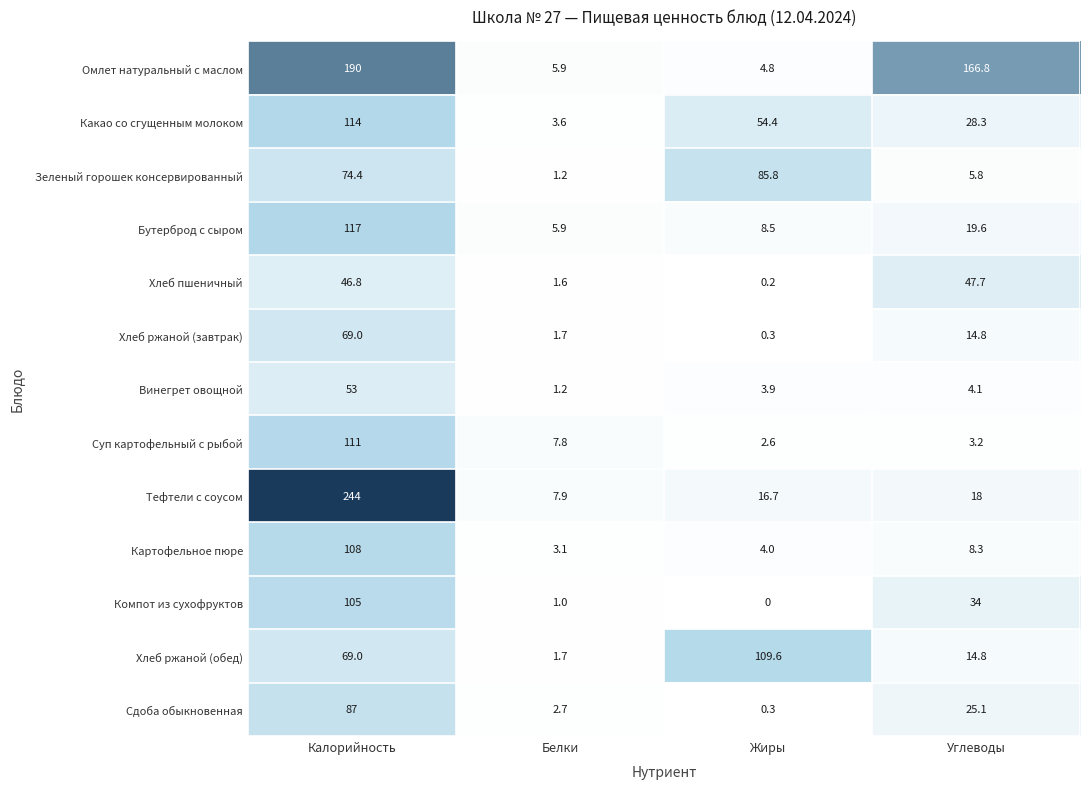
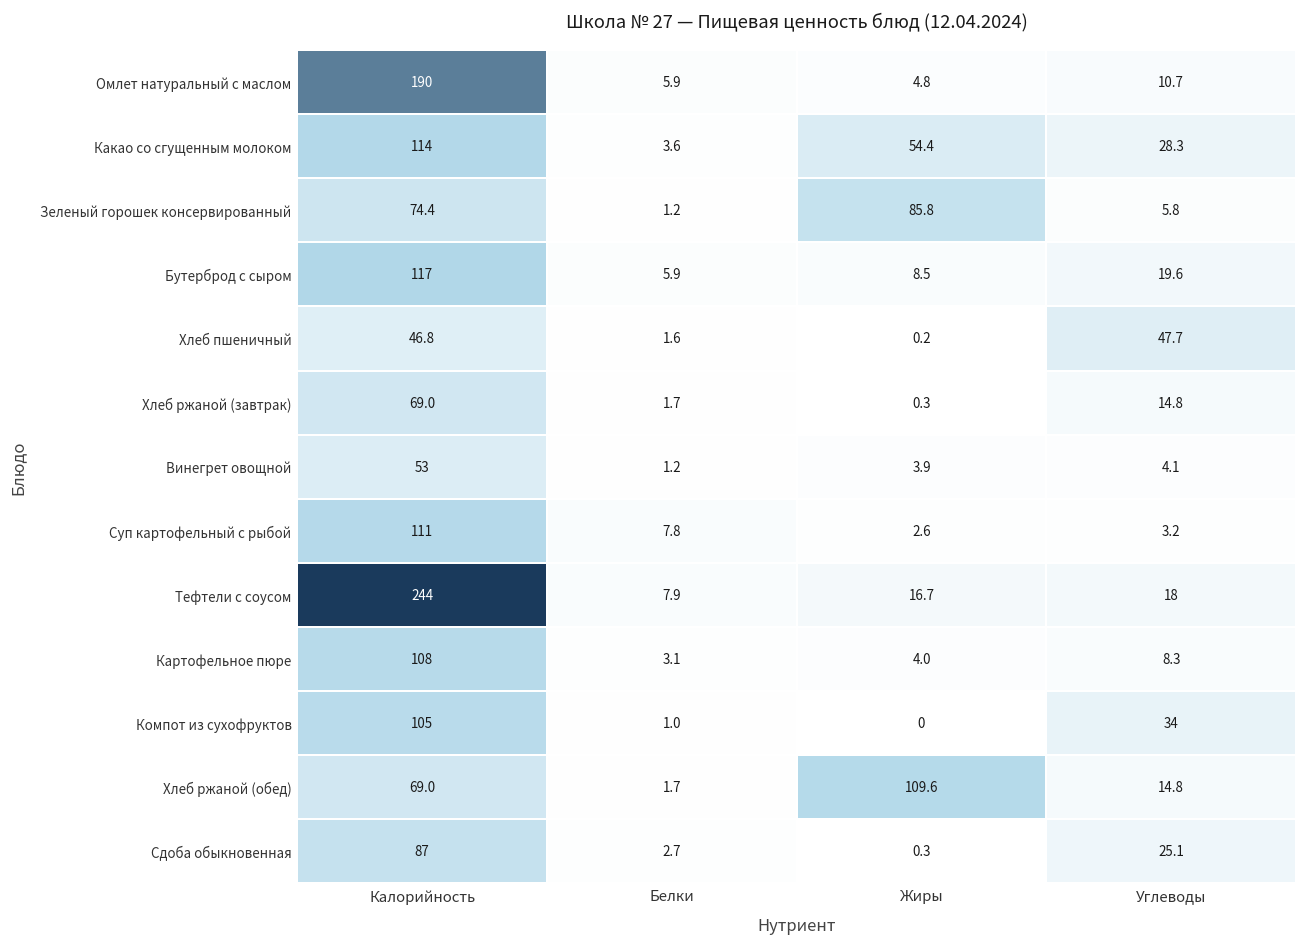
Омлет натуральный с маслом, Углеводы: 166.8 -> 10.7
